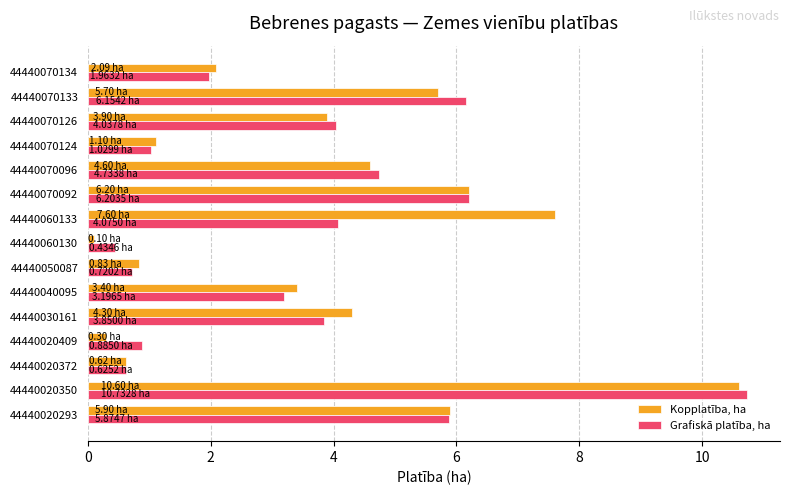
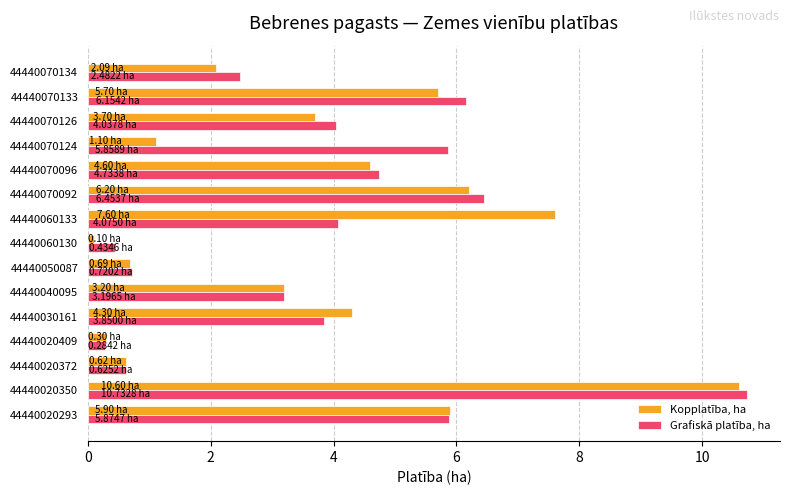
Grafiskā platība, ha, 44440070134: 1.9632 -> 2.4822
Kopplatība, ha, 44440070126: 3.90 -> 3.70
Grafiskā platība, ha, 44440070124: 1.0299 -> 5.8589
Grafiskā platība, ha, 44440070092: 6.2035 -> 6.4537
Kopplatība, ha, 44440050087: 0.83 -> 0.69
Kopplatība, ha, 44440040095: 3.40 -> 3.20
Grafiskā platība, ha, 44440020409: 0.8850 -> 0.2842
